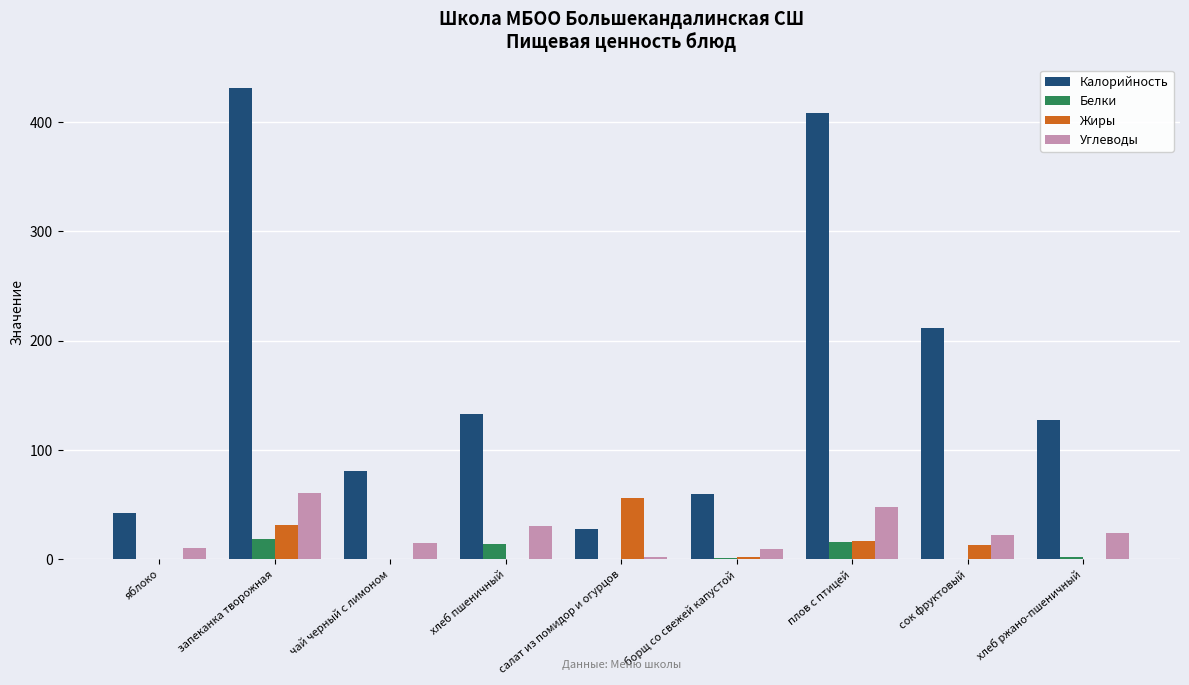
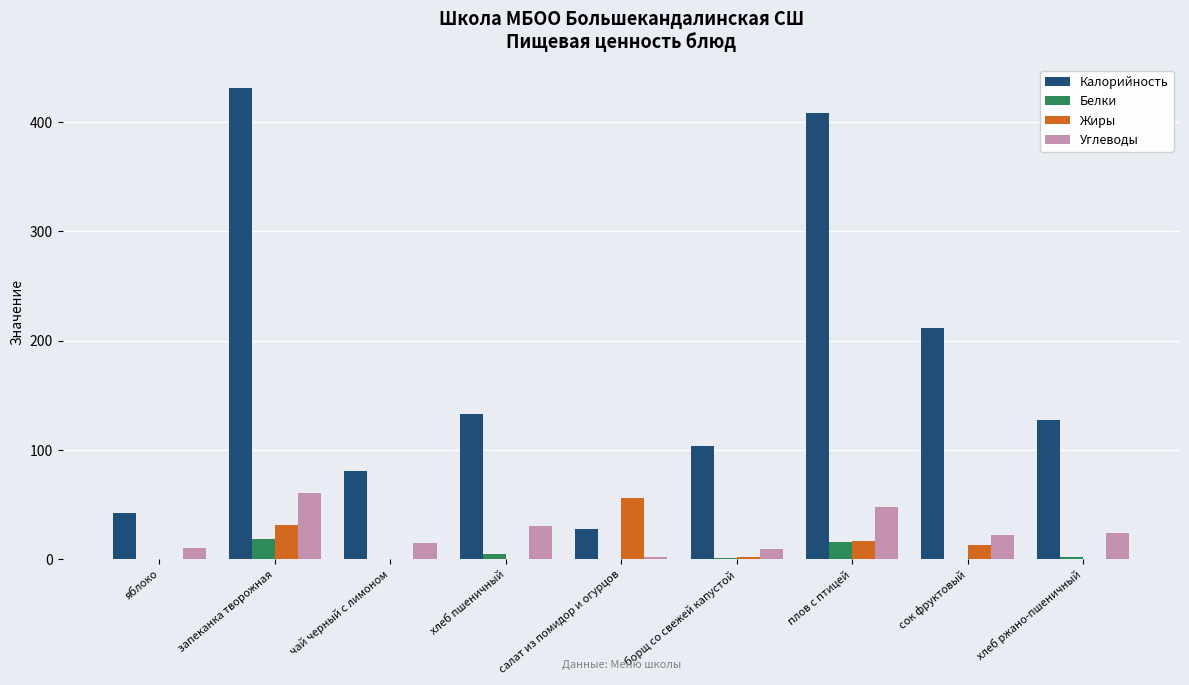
Белки, хлеб пшеничный: 14 -> 5
Калорийность, борщ со свежей капустой: 60 -> 104
